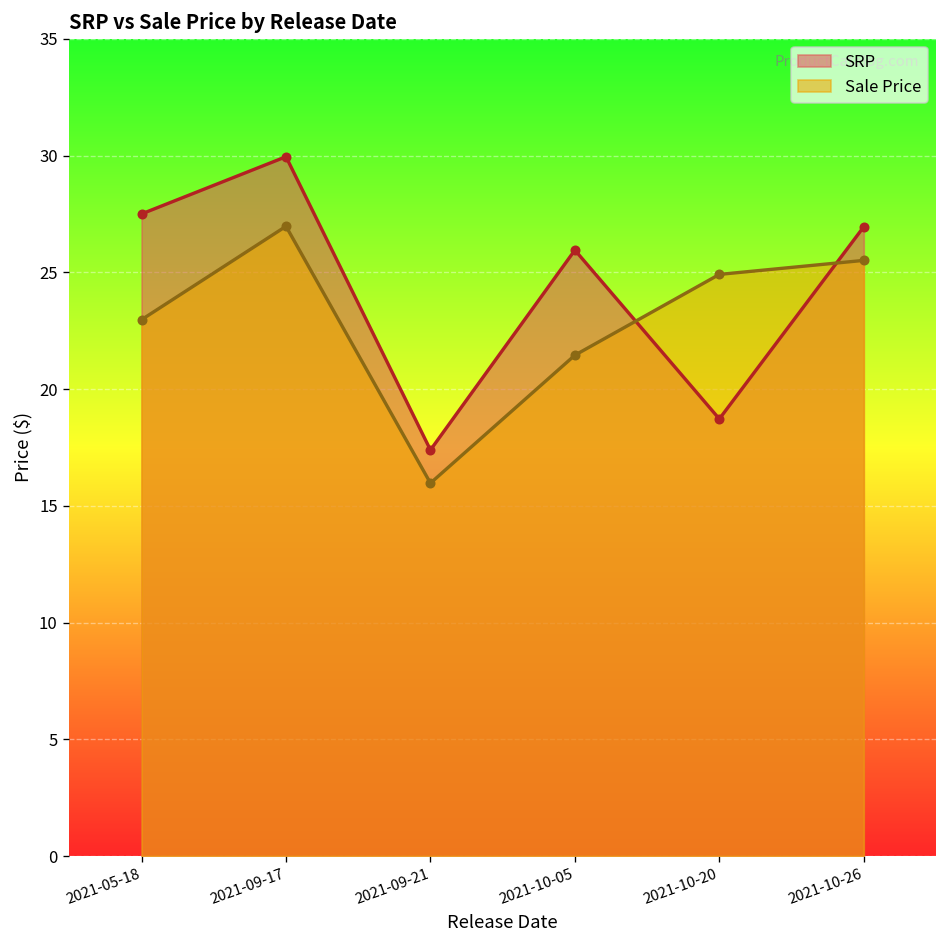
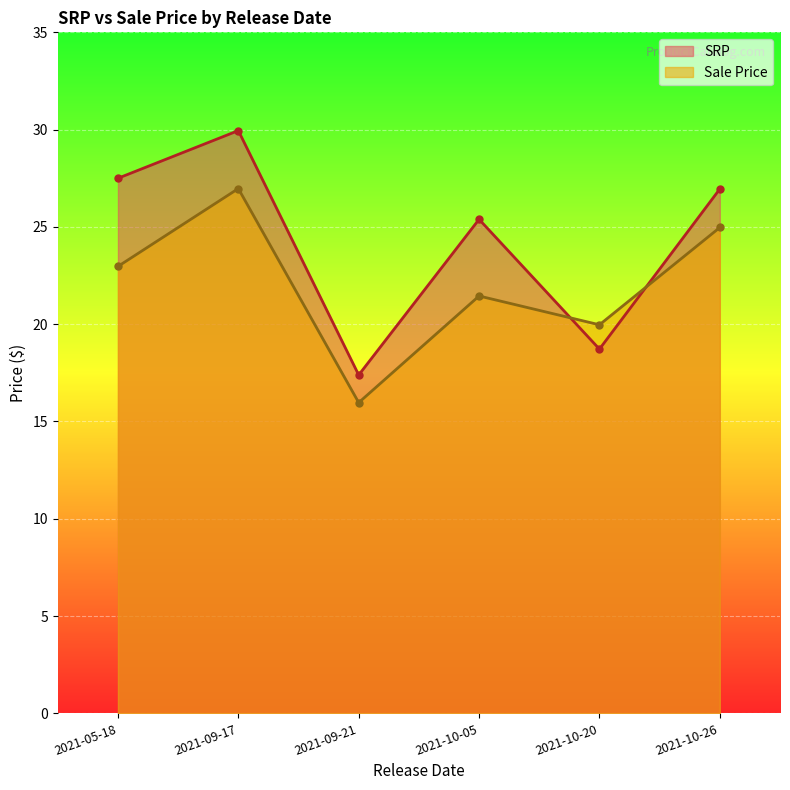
SRP, 2021-10-05: 26.0 -> 25.4
Sale Price, 2021-10-20: 24.9 -> 20.0
Sale Price, 2021-10-26: 25.5 -> 25.0
